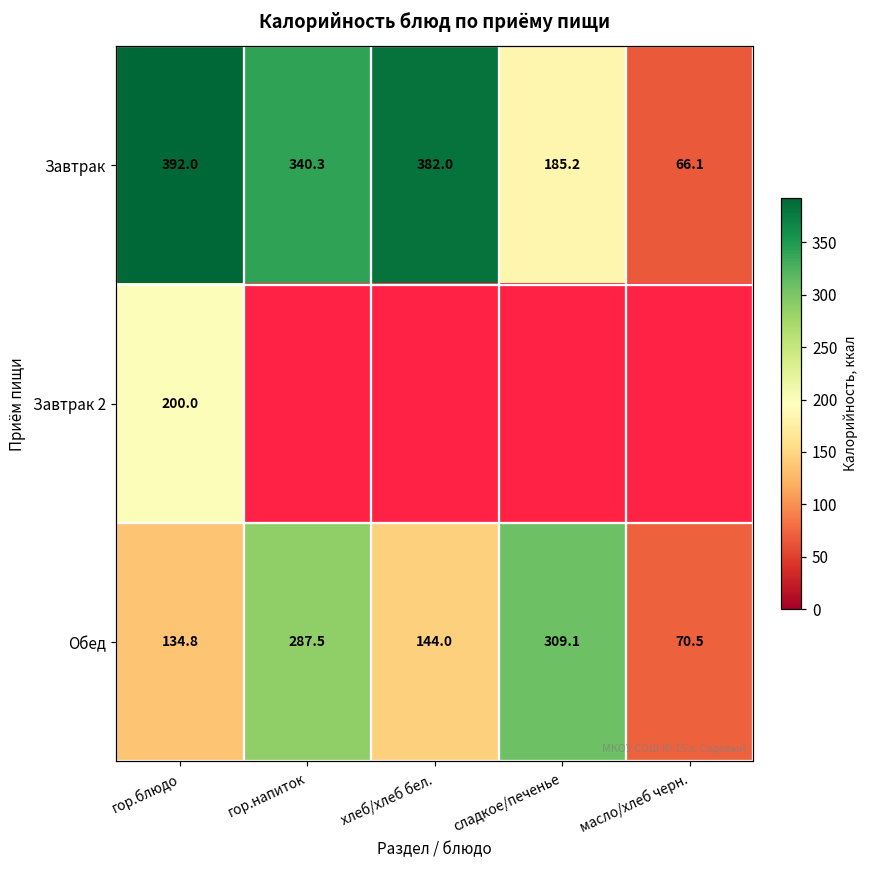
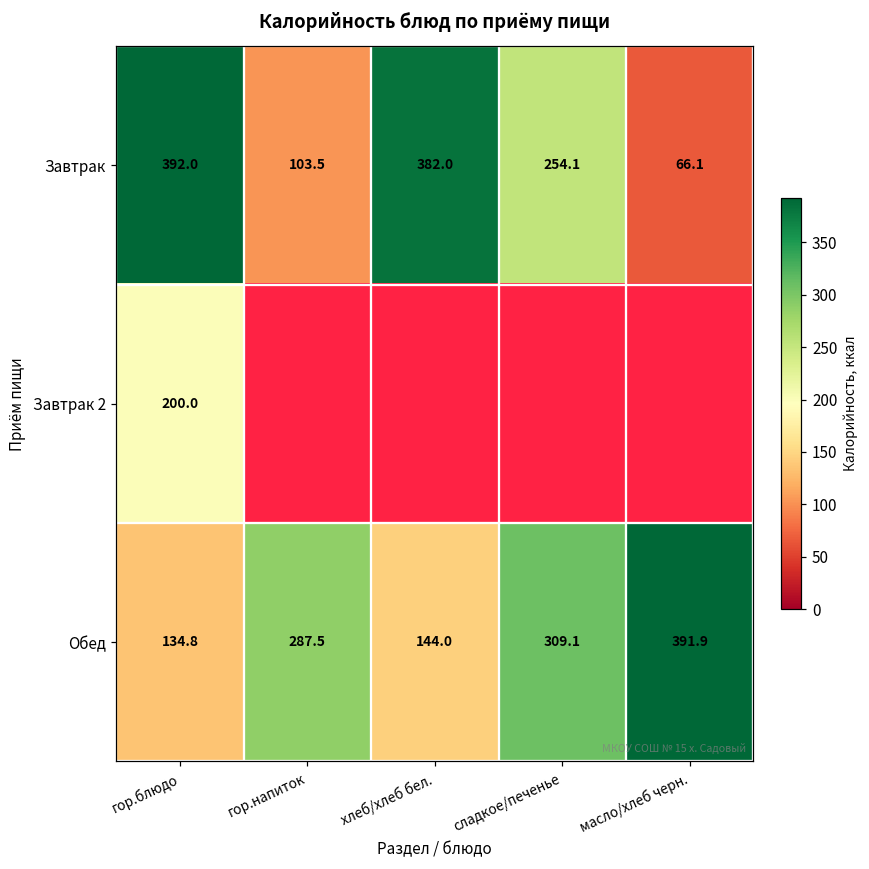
Завтрак, гор.напиток: 340.3 -> 103.5
Завтрак, сладкое/печенье: 185.2 -> 254.1
Обед, масло/хлеб черн.: 70.5 -> 391.9
